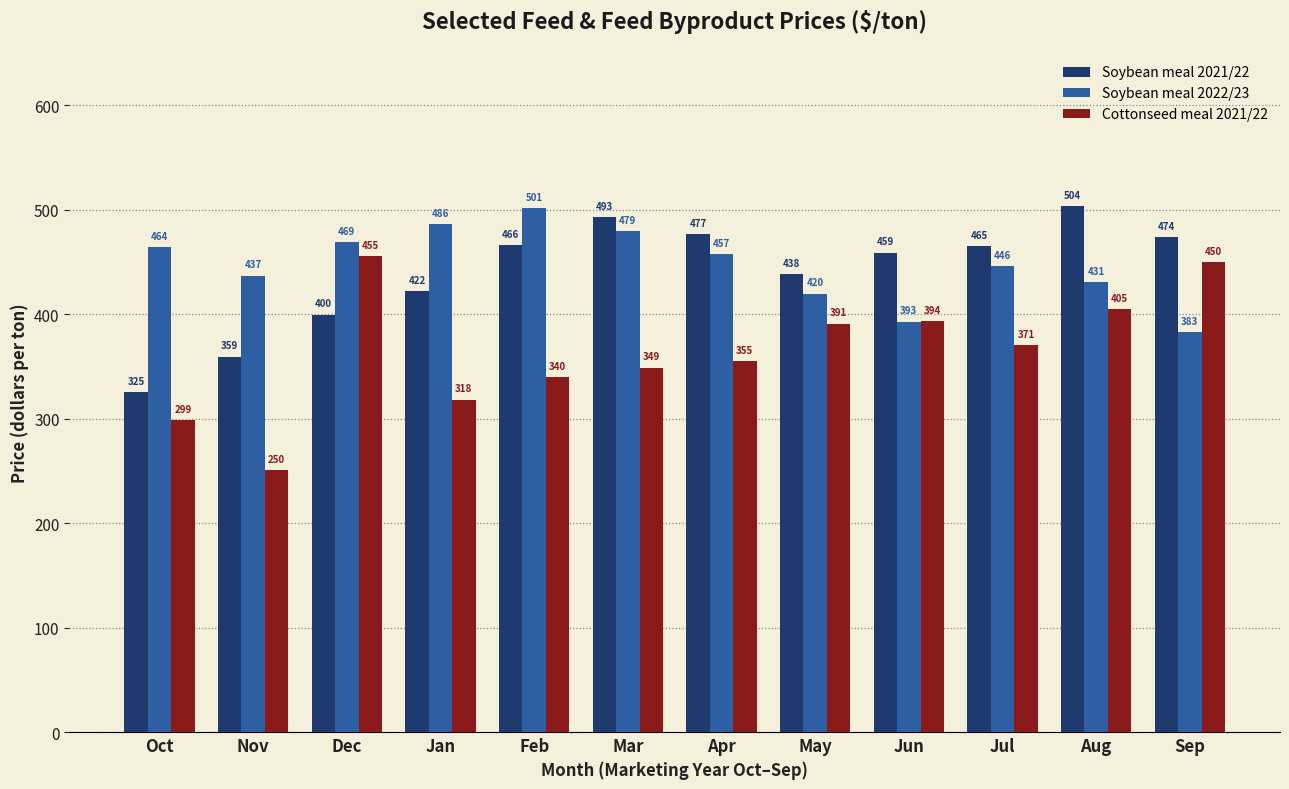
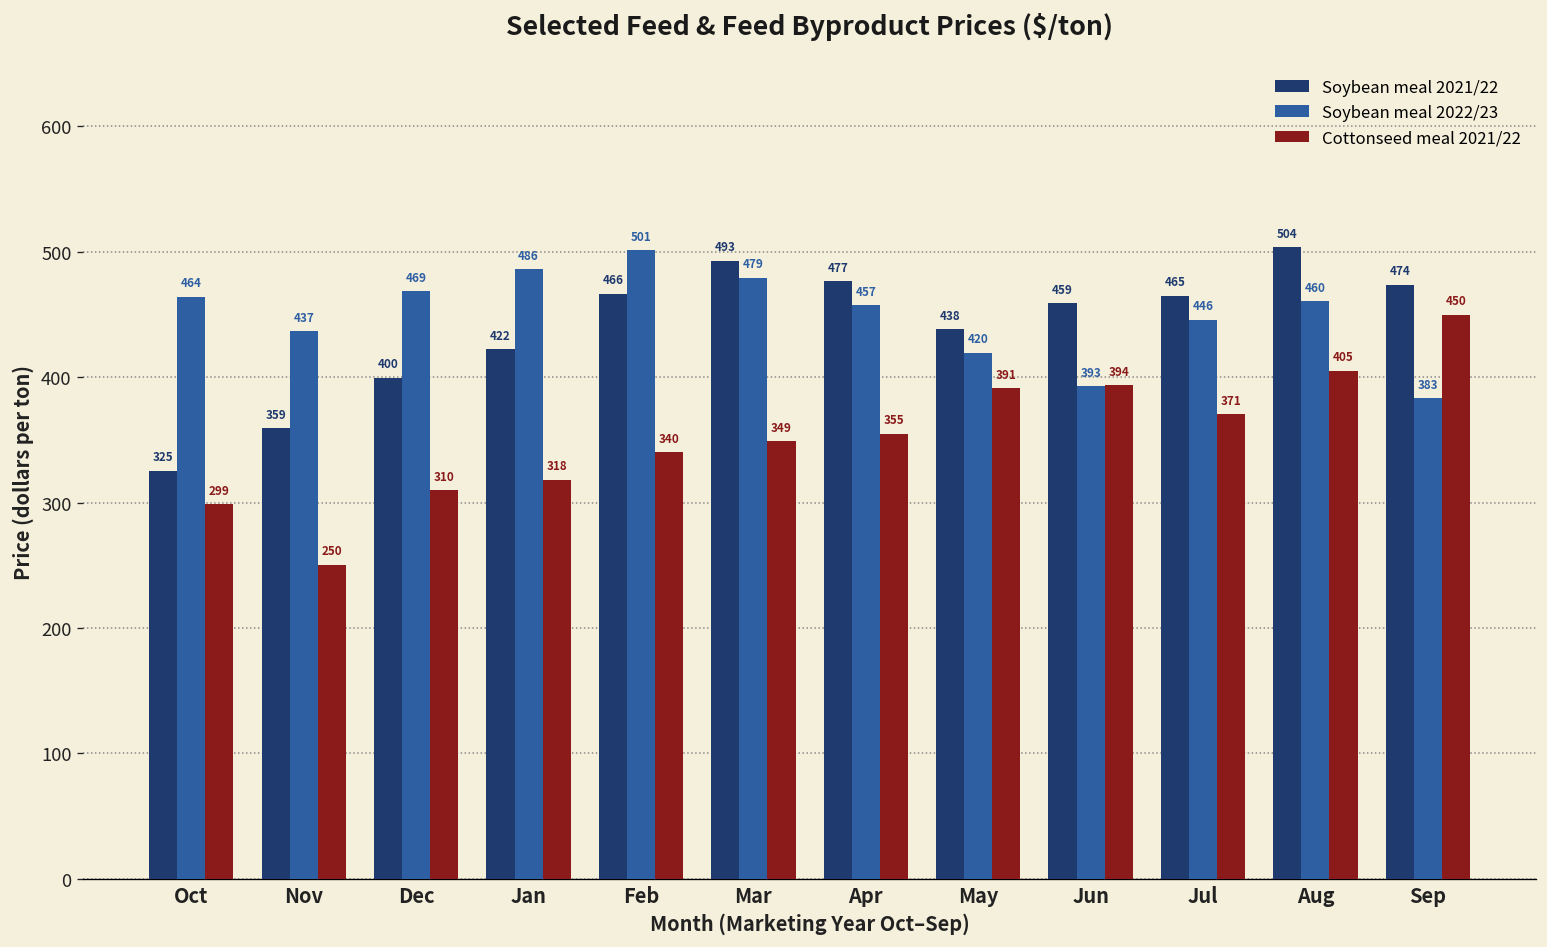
Cottonseed meal 2021/22, Dec: 455 -> 310
Soybean meal 2022/23, Aug: 431 -> 460
